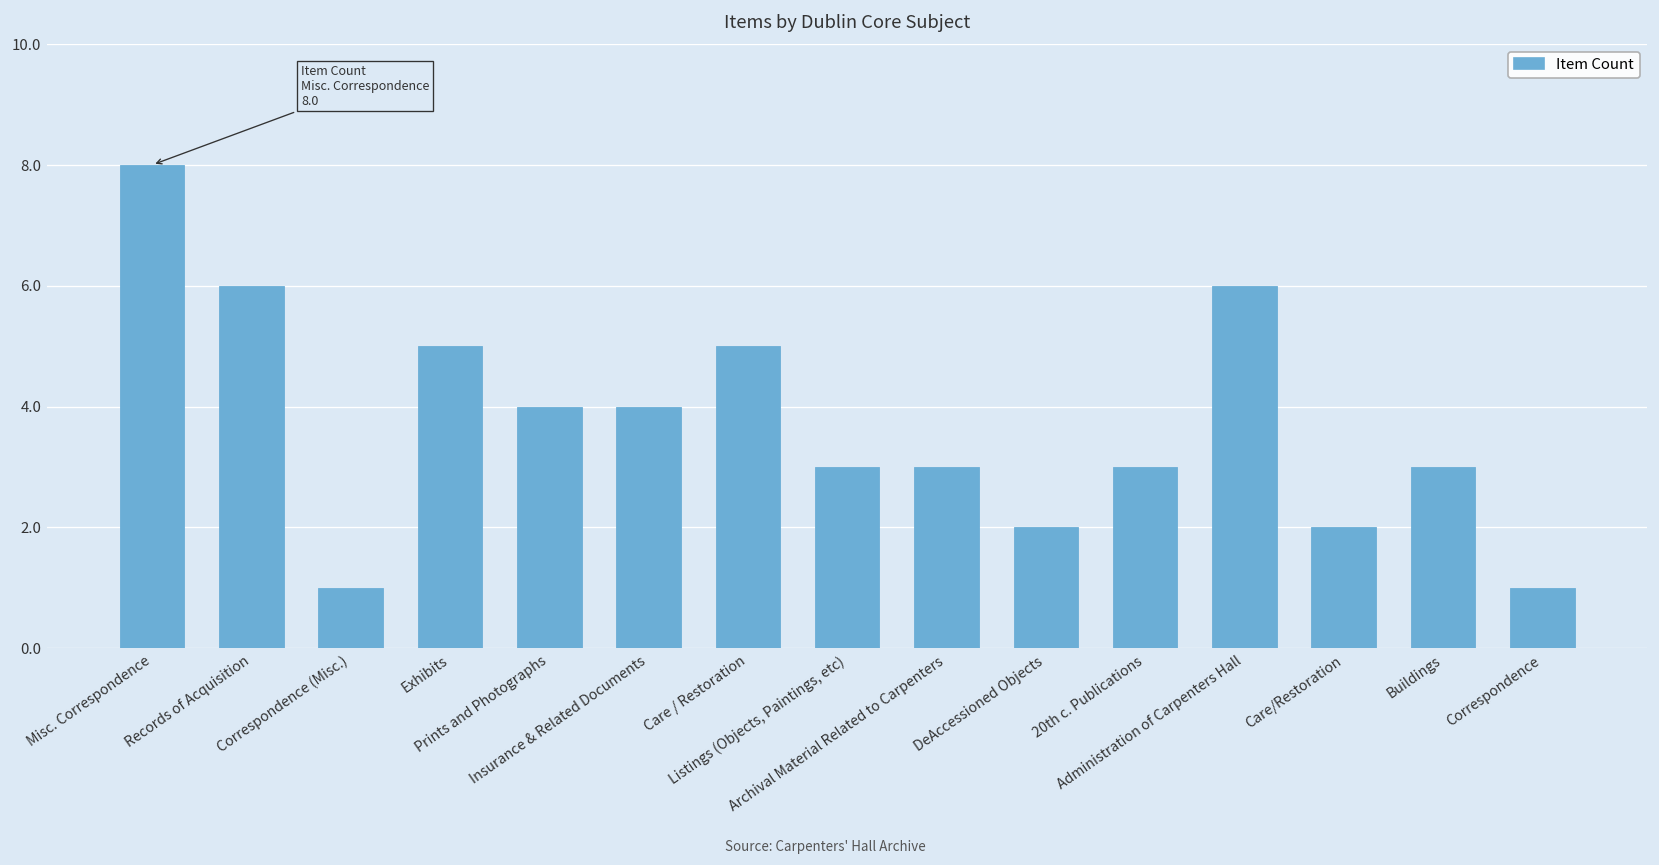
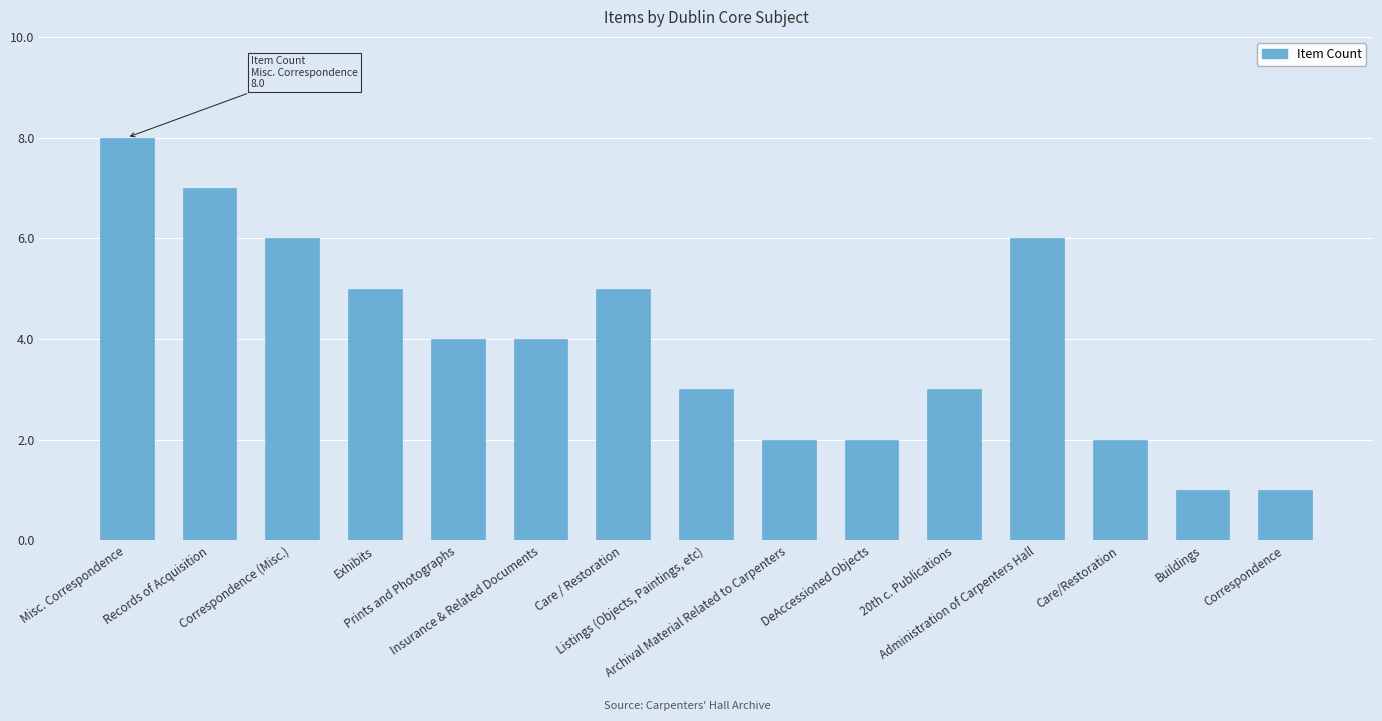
Records of Acquisition: 6 -> 7
Correspondence (Misc.): 1 -> 6
Archival Material Related to Carpenters: 3 -> 2
Buildings: 3 -> 1
